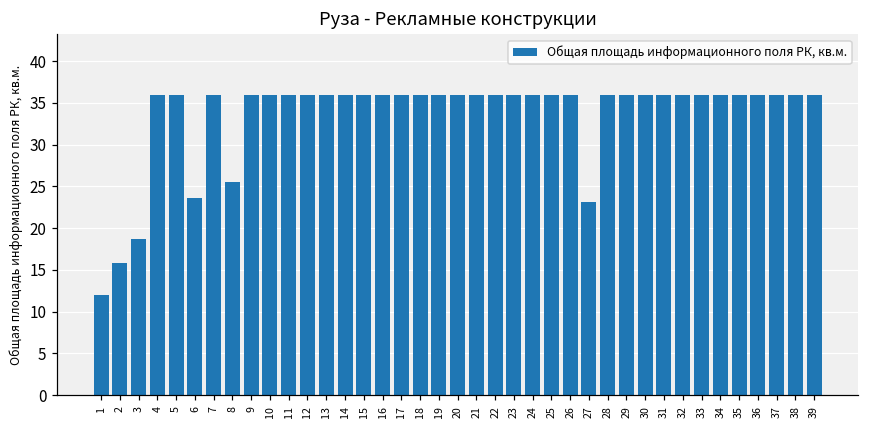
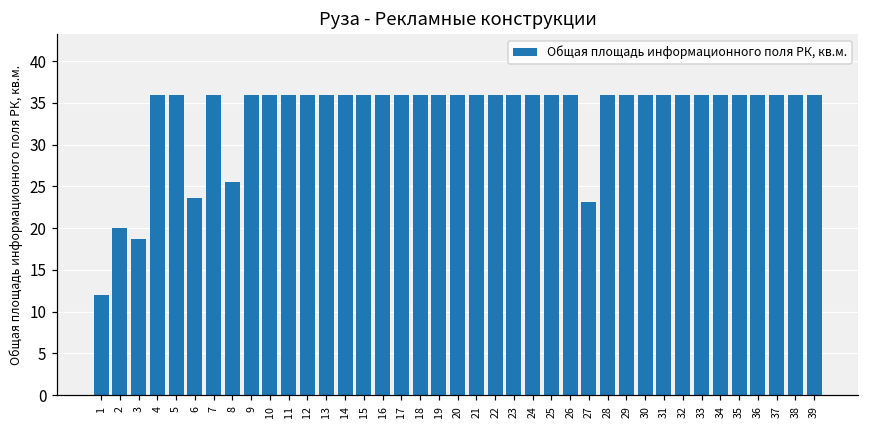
2: 16 -> 20
